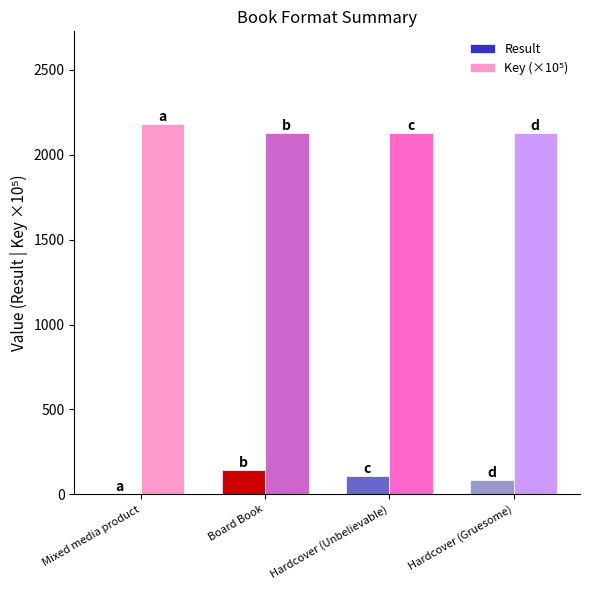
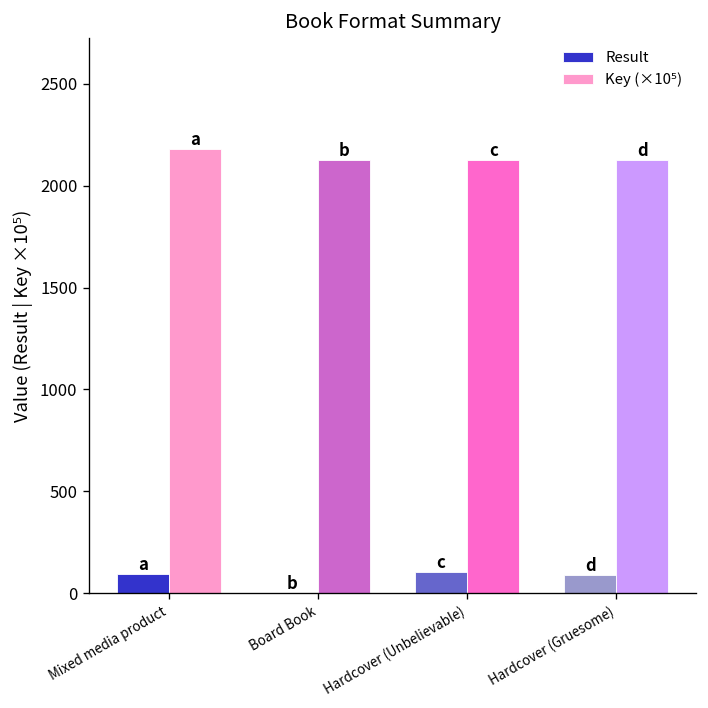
Result, Mixed media product: 0 -> 100
Result, Board Book: 150 -> 0
